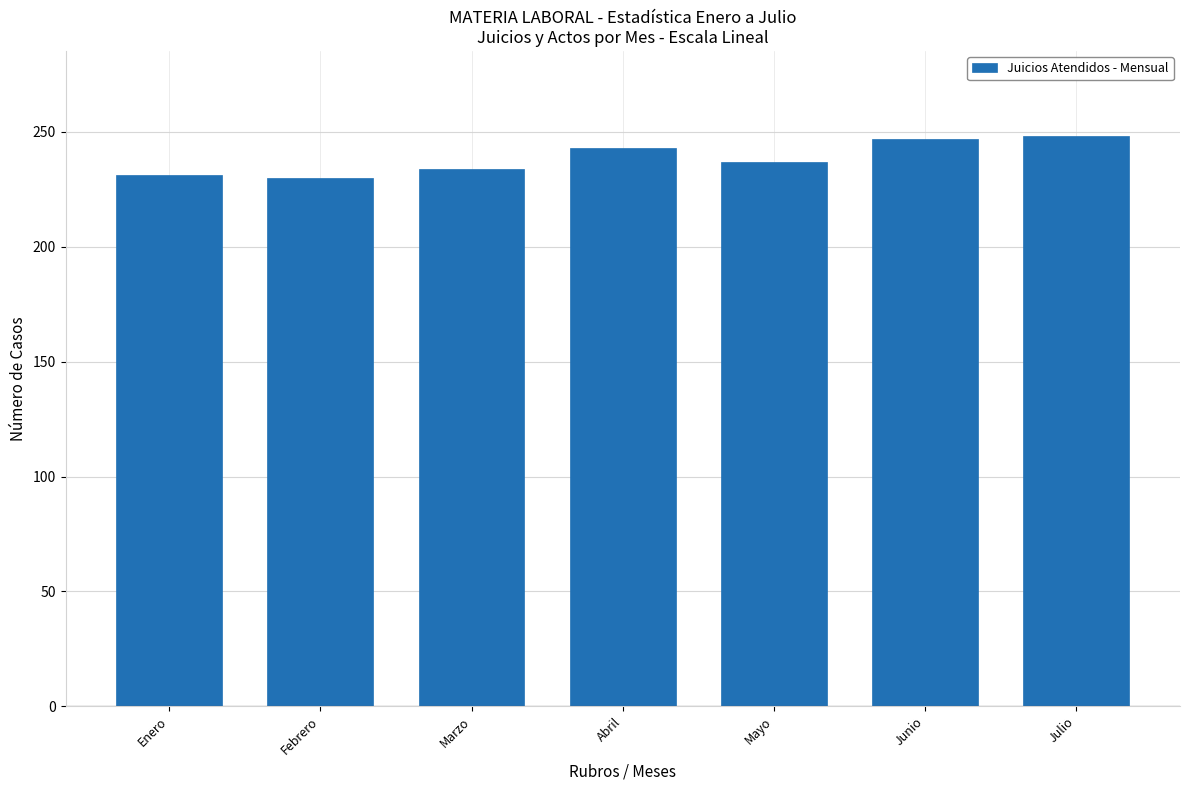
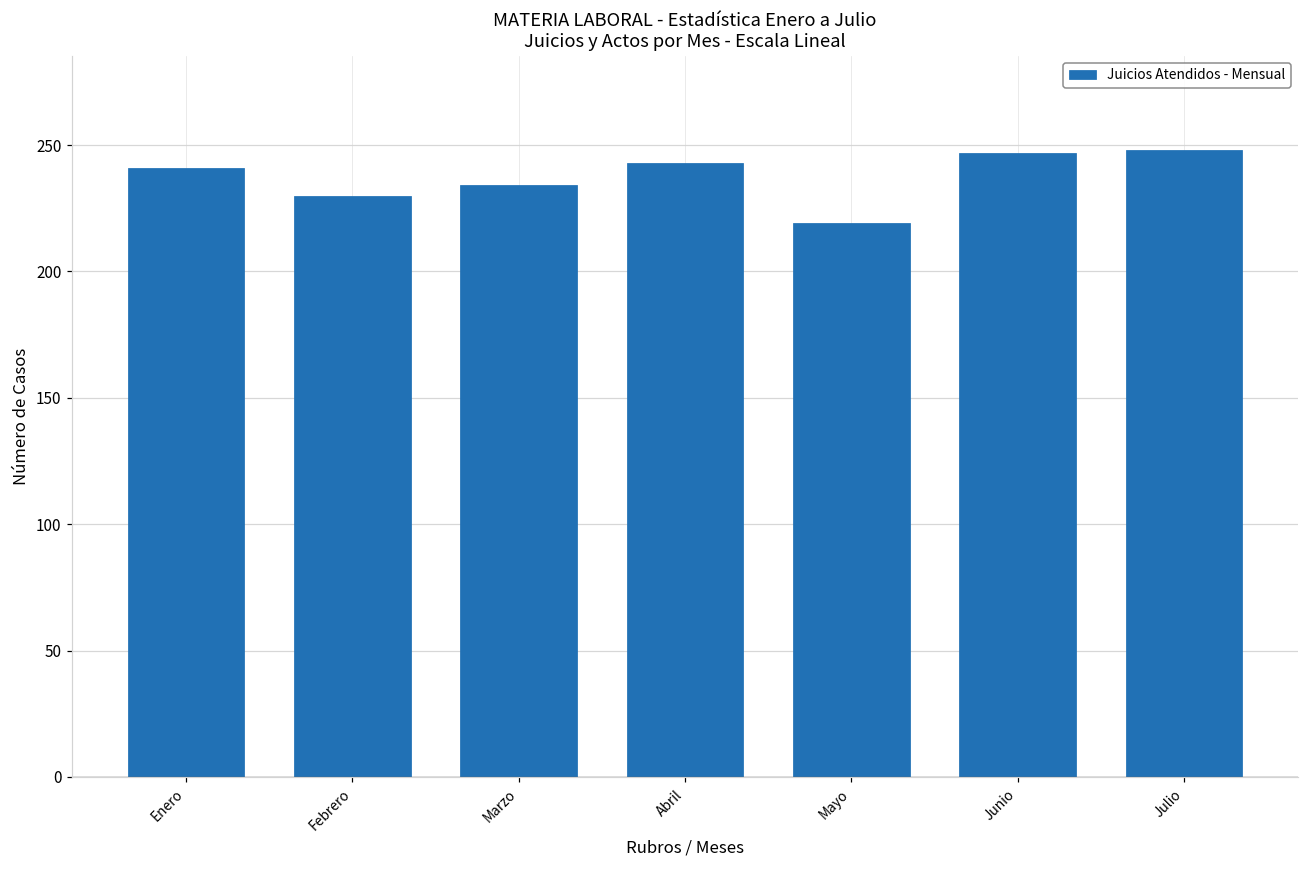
Enero: 231 -> 241
Mayo: 237 -> 219
